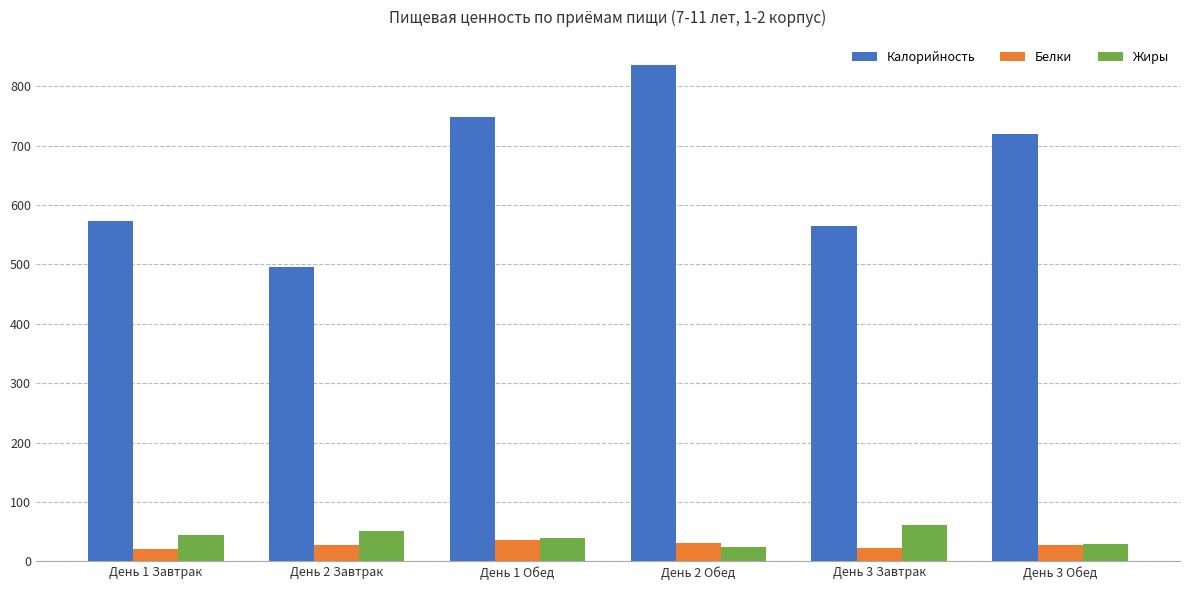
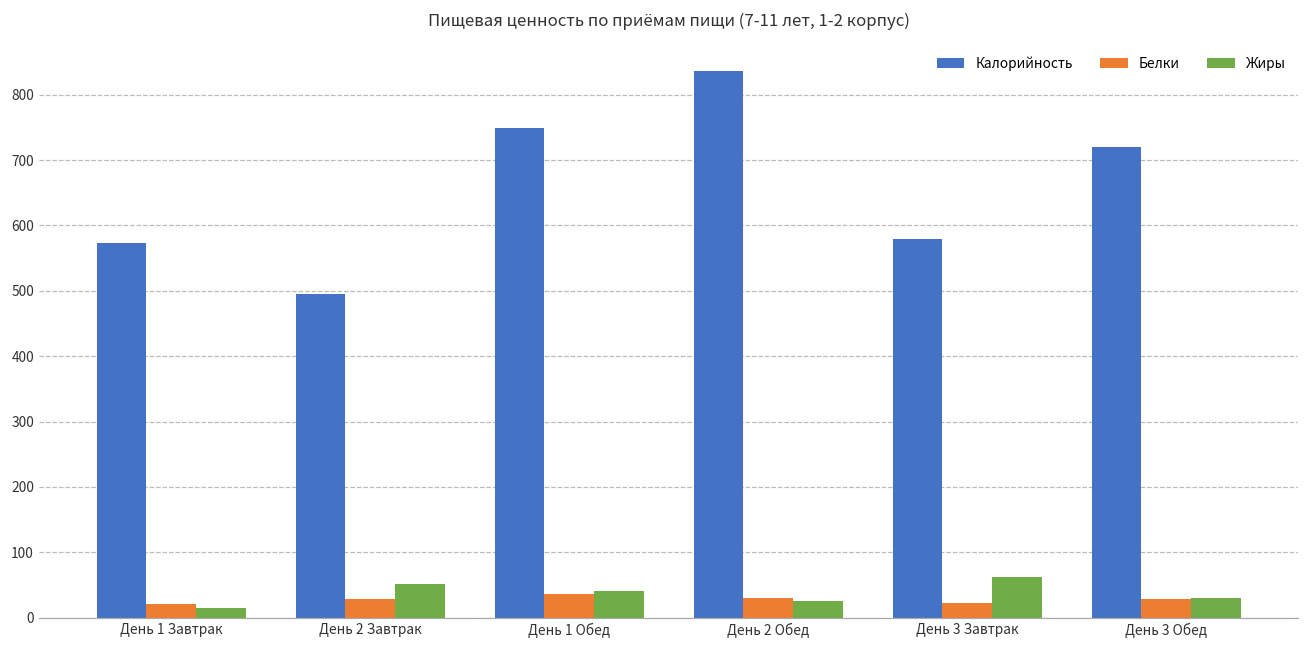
Жиры, День 1 Завтрак: 50 -> 10
Калорийность, День 3 Завтрак: 560 -> 580
